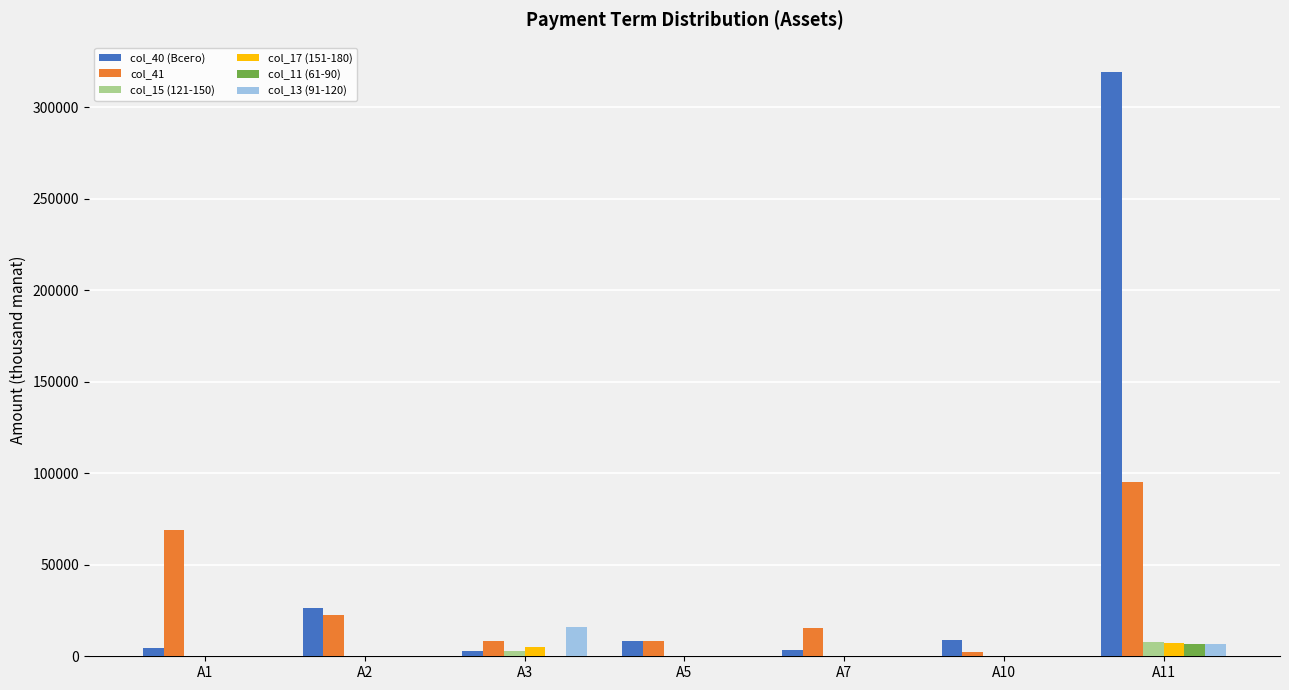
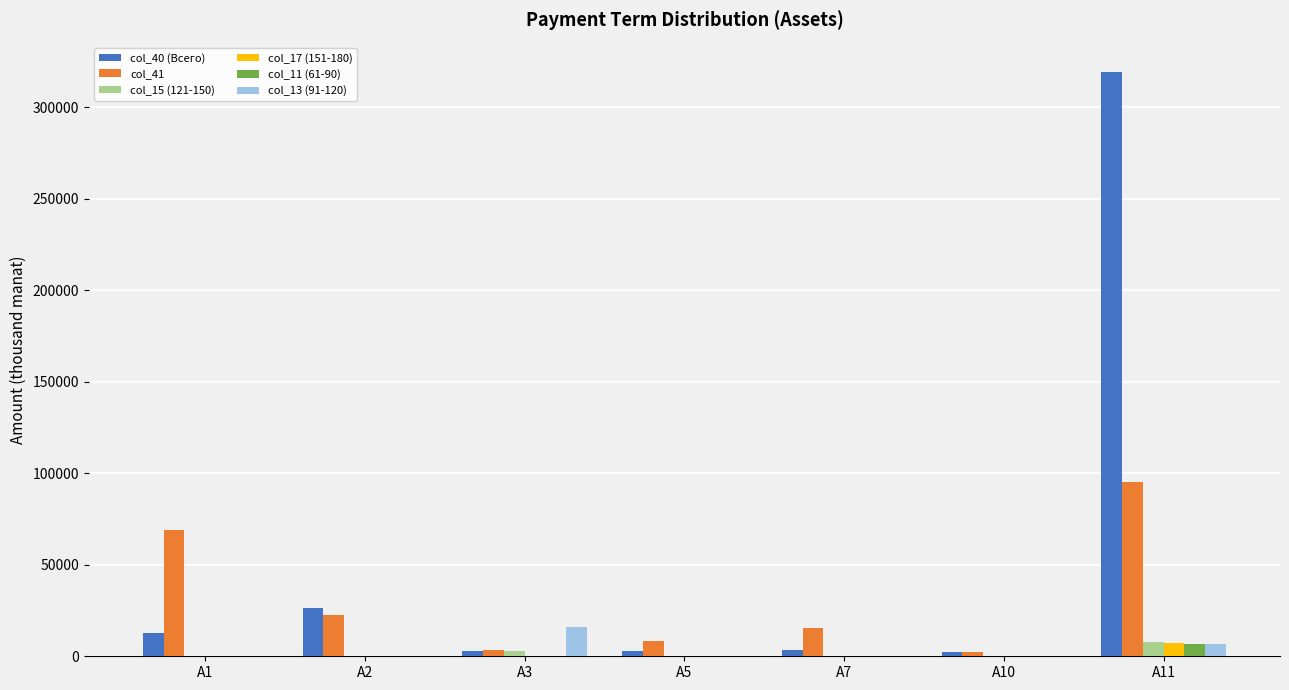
col_40 (Всего), A1: 4000 -> 13000
col_41, A3: 8000 -> 3000
col_17 (151-180), A3: 5000 -> 0
col_40 (Всего), A5: 9000 -> 3000
col_40 (Всего), A10: 9000 -> 2000
